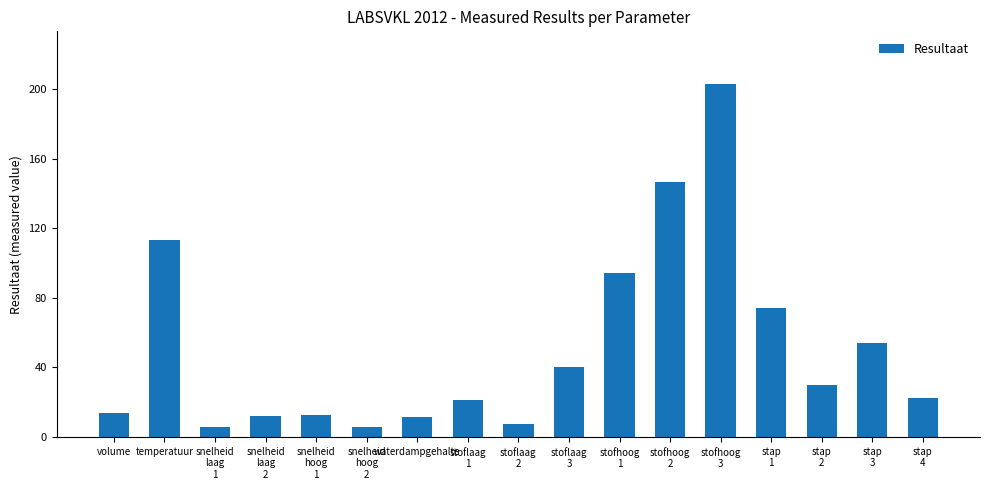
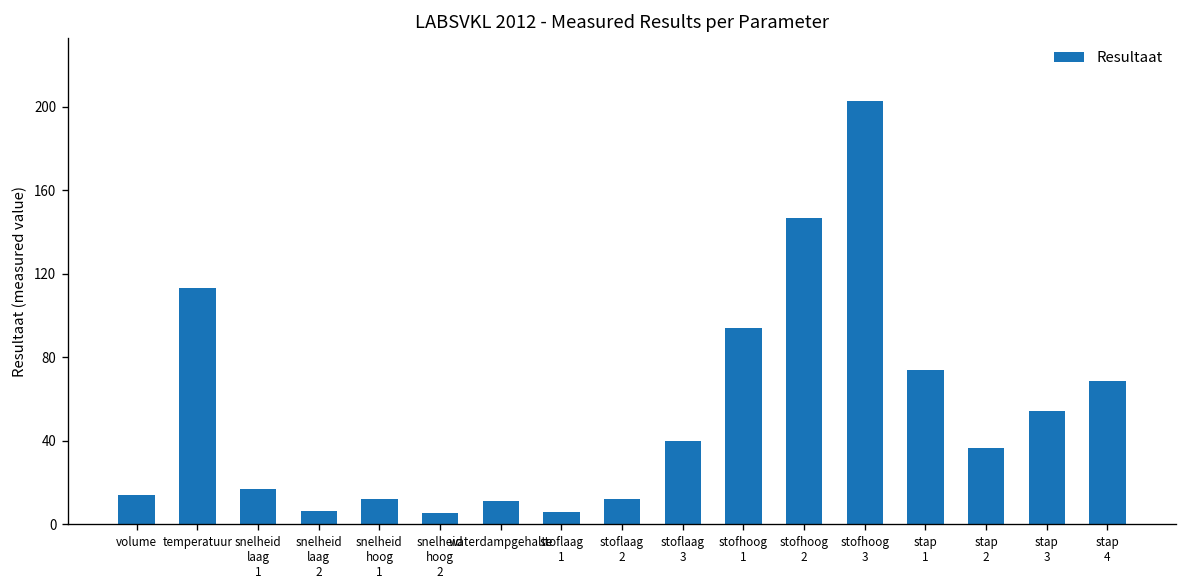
snelheid laag 1: 6 -> 17
snelheid laag 2: 12 -> 6
stoflaag 1: 22 -> 6
stoflaag 2: 7 -> 12
stap 2: 30 -> 37
stap 4: 22 -> 69
